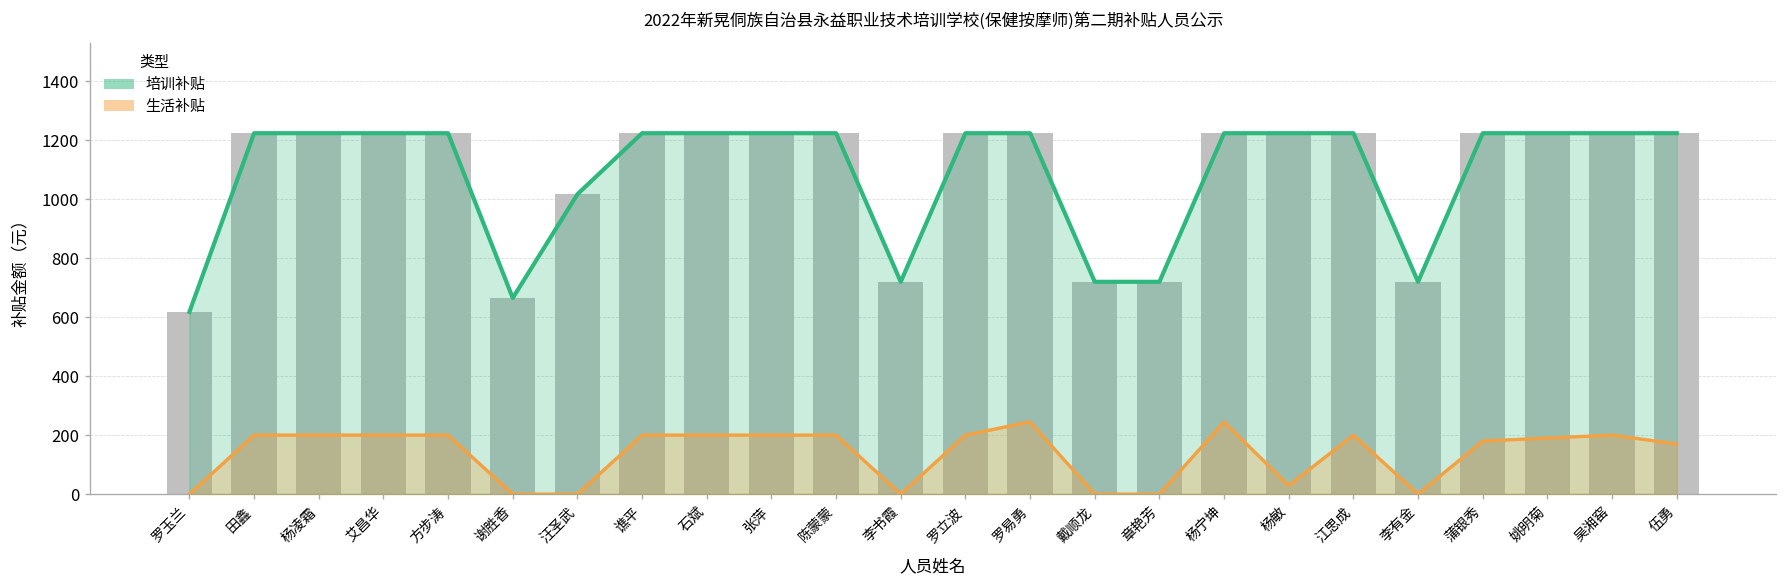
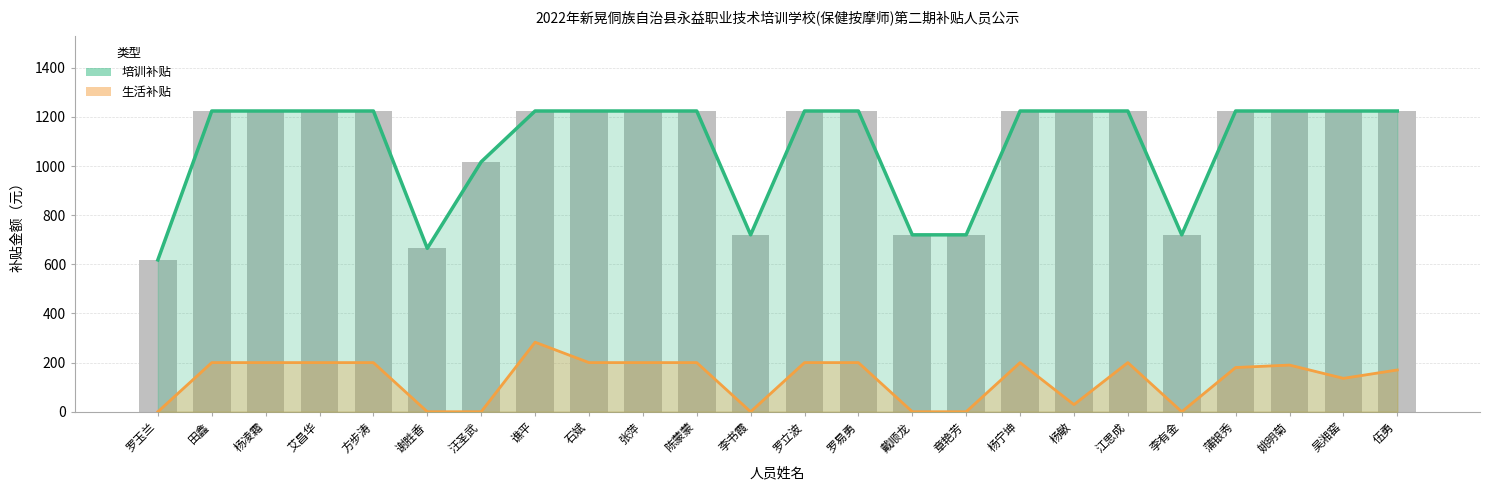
生活补贴, 谯平: 200 -> 280
生活补贴, 罗易勇: 250 -> 200
生活补贴, 杨宁坤: 250 -> 200
生活补贴, 吴湘窑: 200 -> 140
